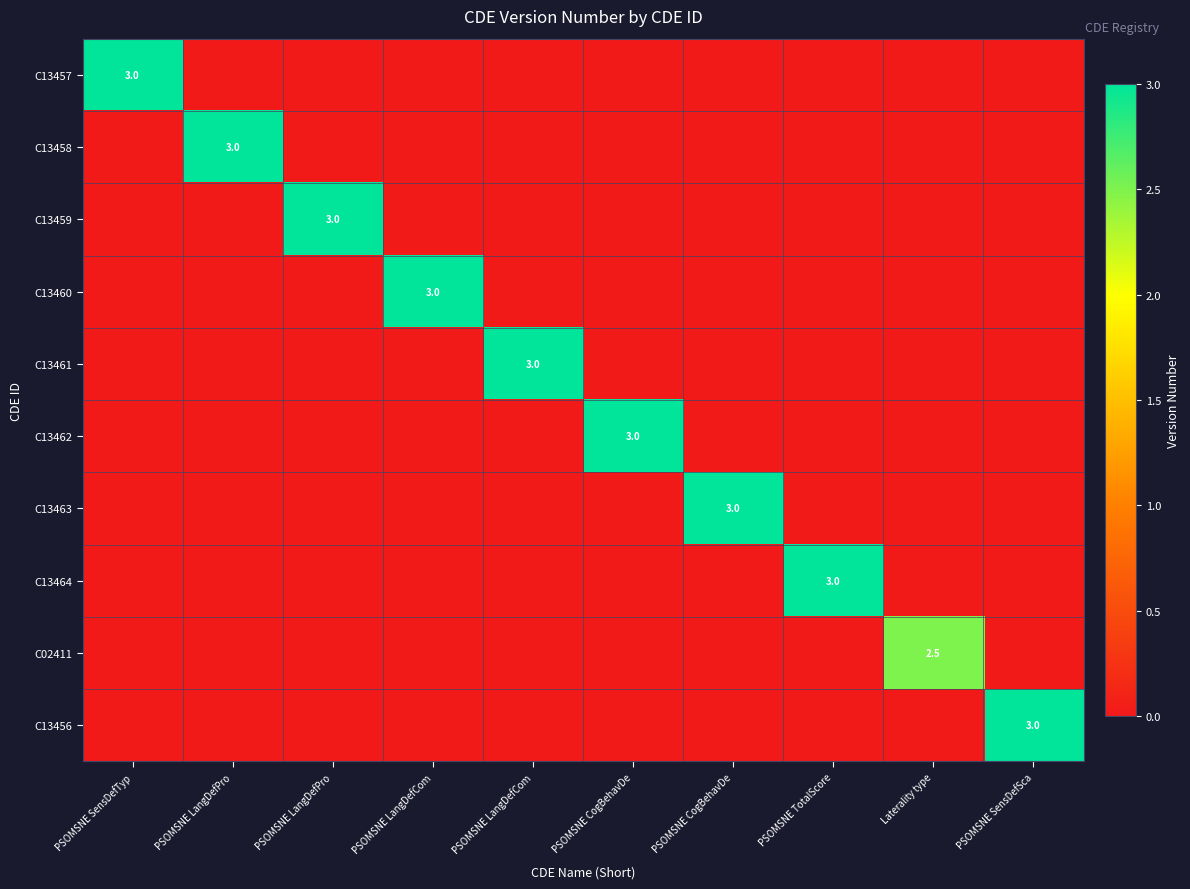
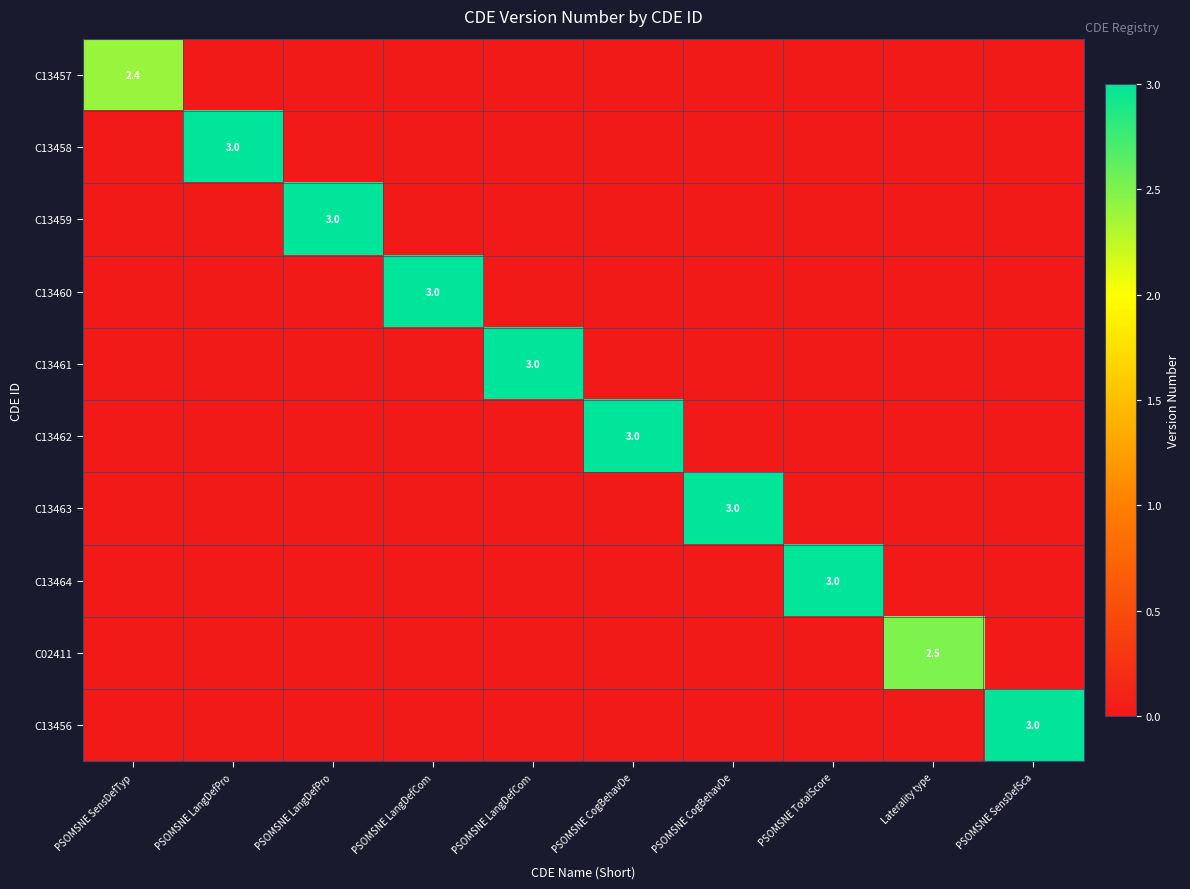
C13457, PSOMSNE SensDefTyp: 3.0 -> 2.4
